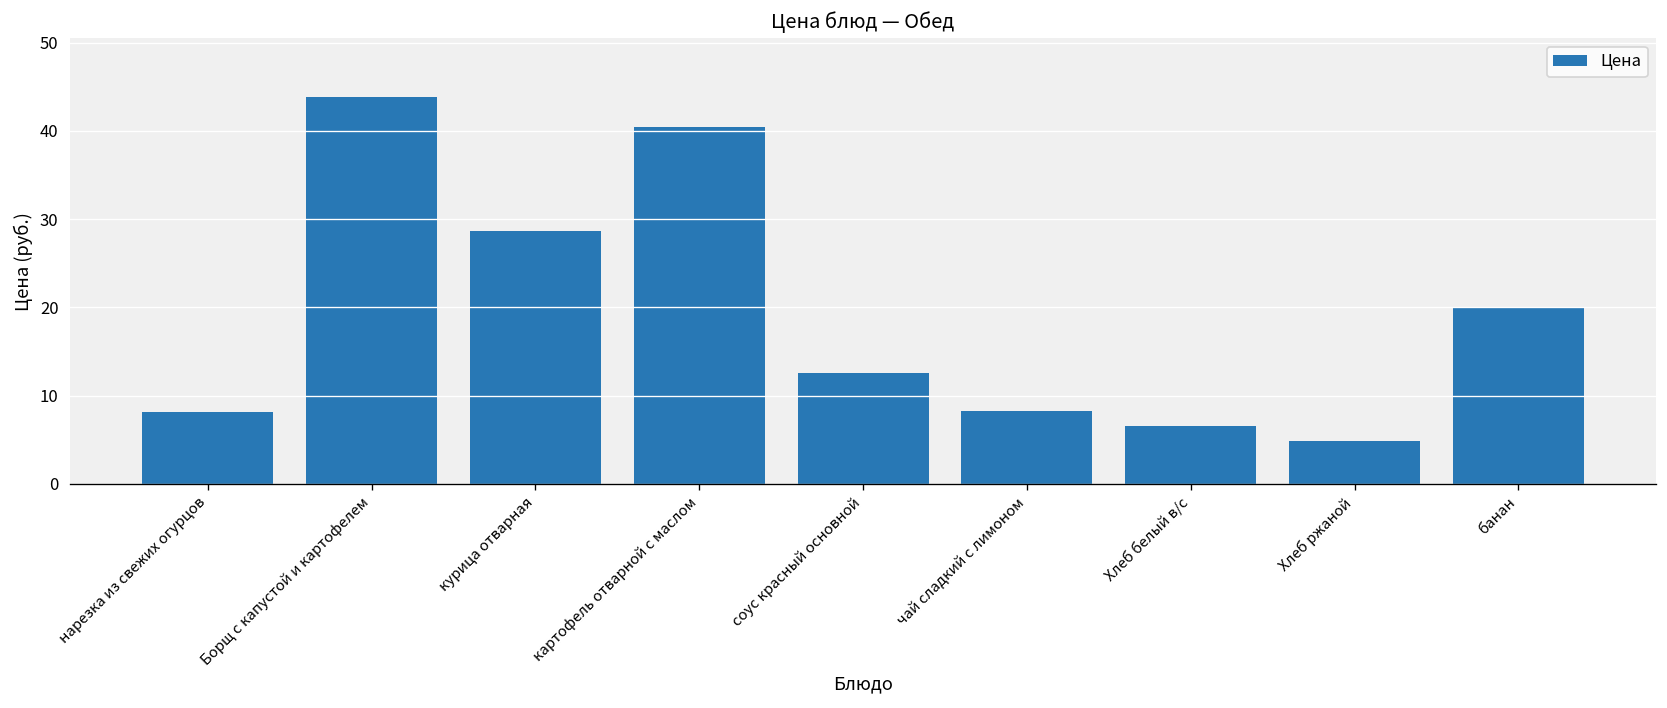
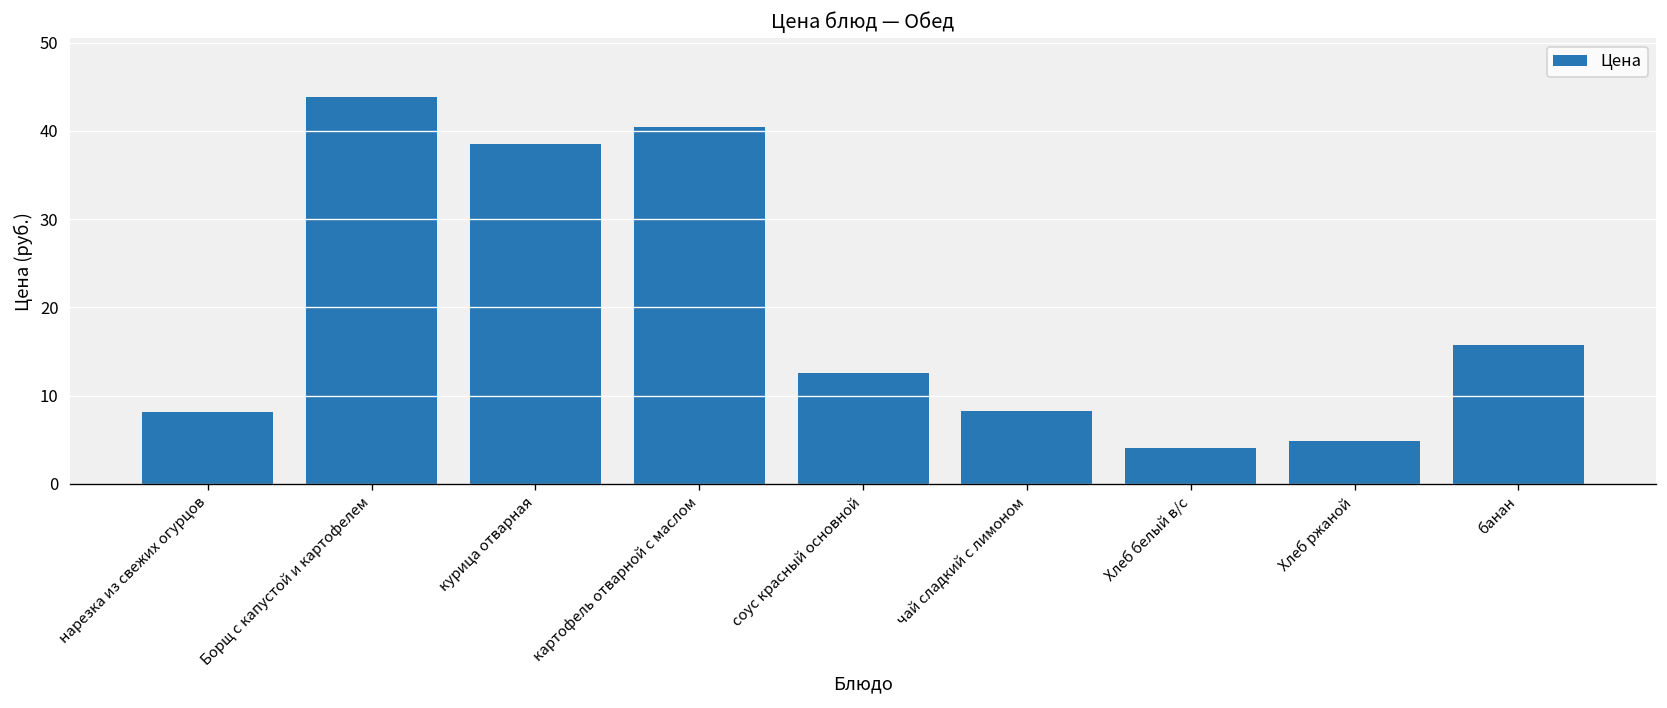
курица отварная: 29 -> 38
Хлеб белый в/с: 7 -> 4
банан: 20 -> 16
